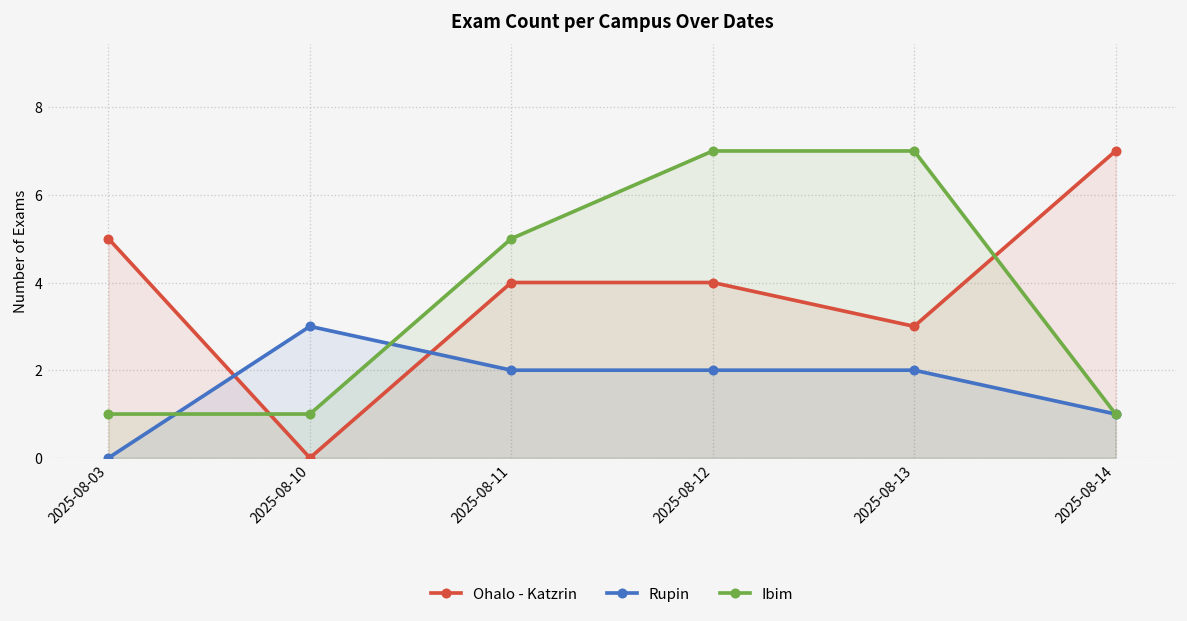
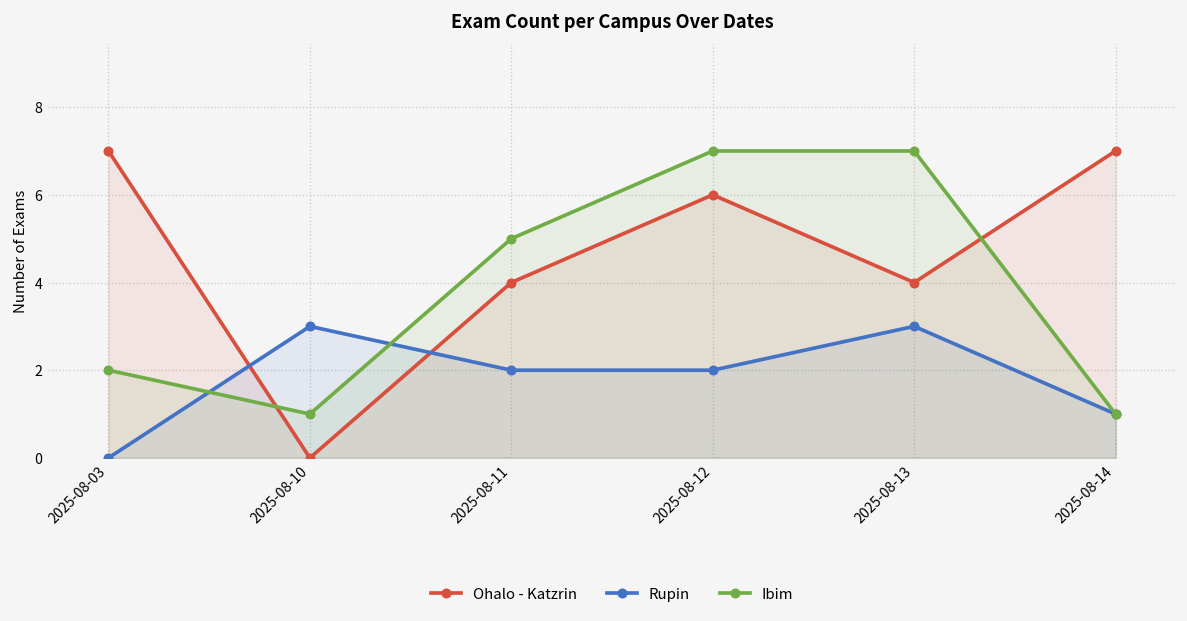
Ohalo - Katzrin, 2025-08-03: 5 -> 7
Ibim, 2025-08-03: 1 -> 2
Ohalo - Katzrin, 2025-08-12: 4 -> 6
Ohalo - Katzrin, 2025-08-13: 3 -> 4
Rupin, 2025-08-13: 2 -> 3
